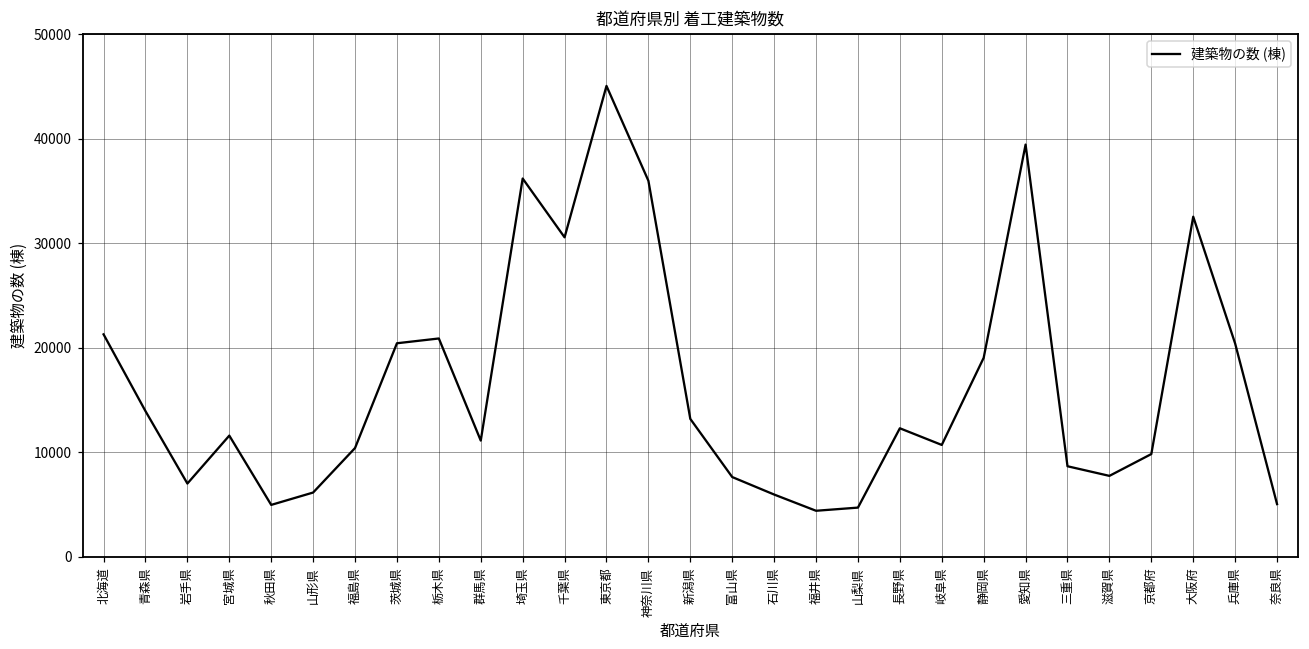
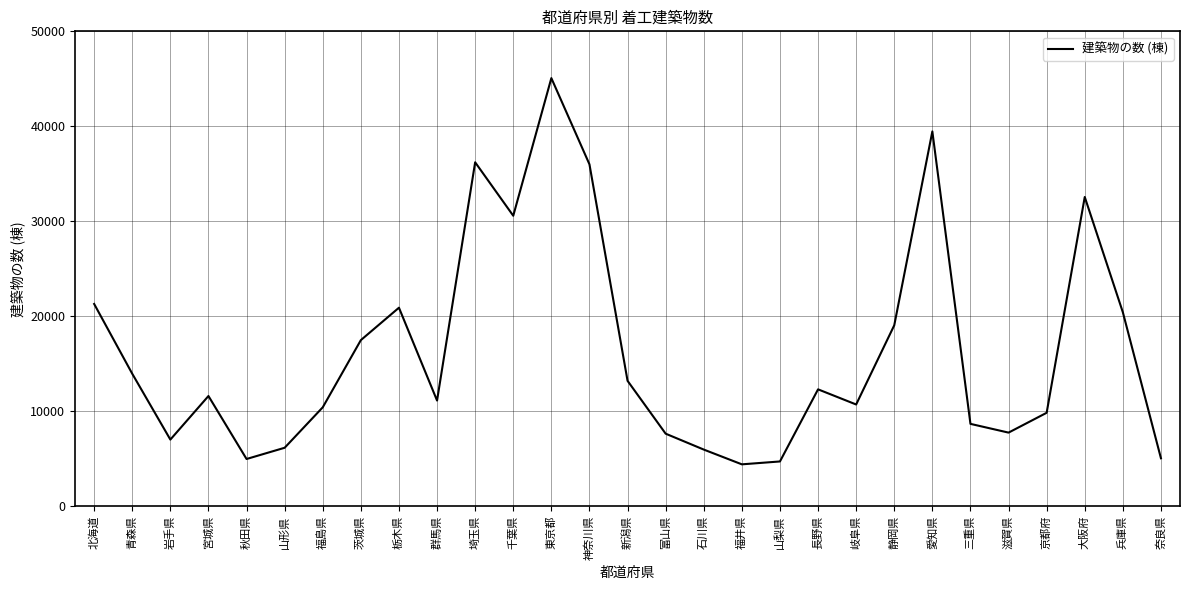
茨城県: 20000 -> 17000
